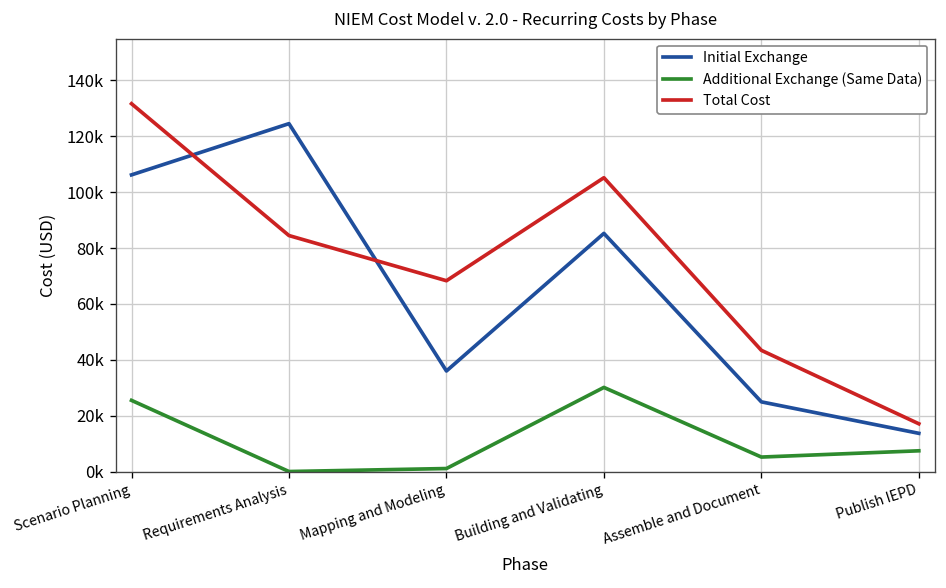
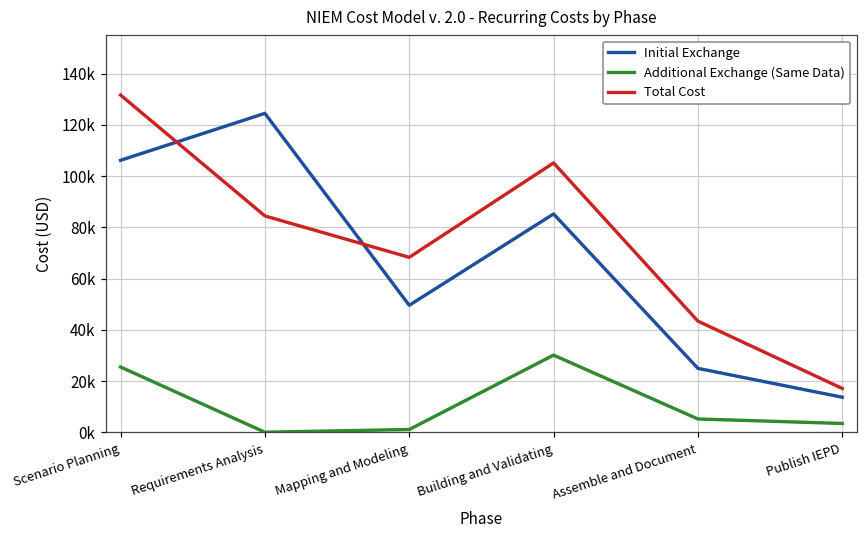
Initial Exchange, Mapping and Modeling: 36000 -> 50000
Additional Exchange (Same Data), Publish IEPD: 7000 -> 3000
